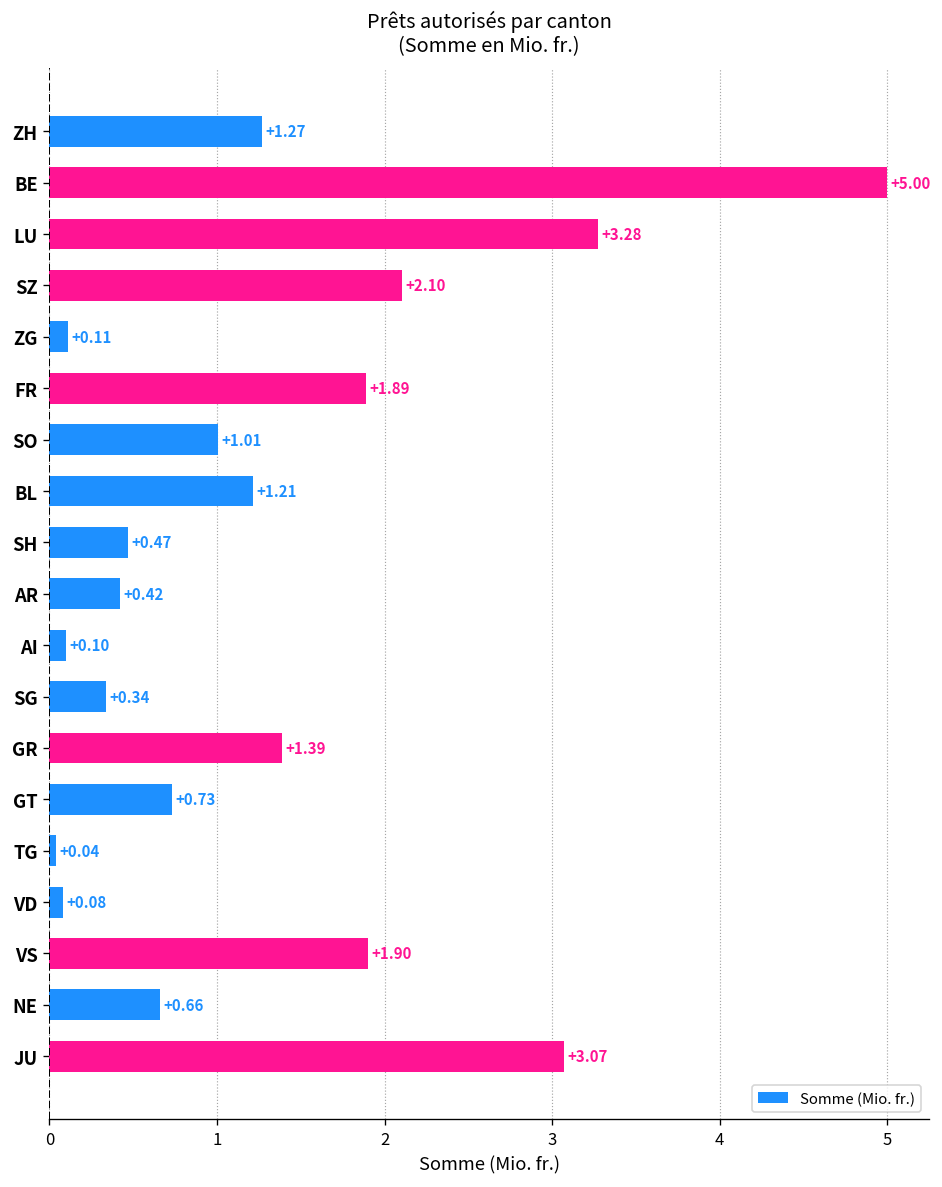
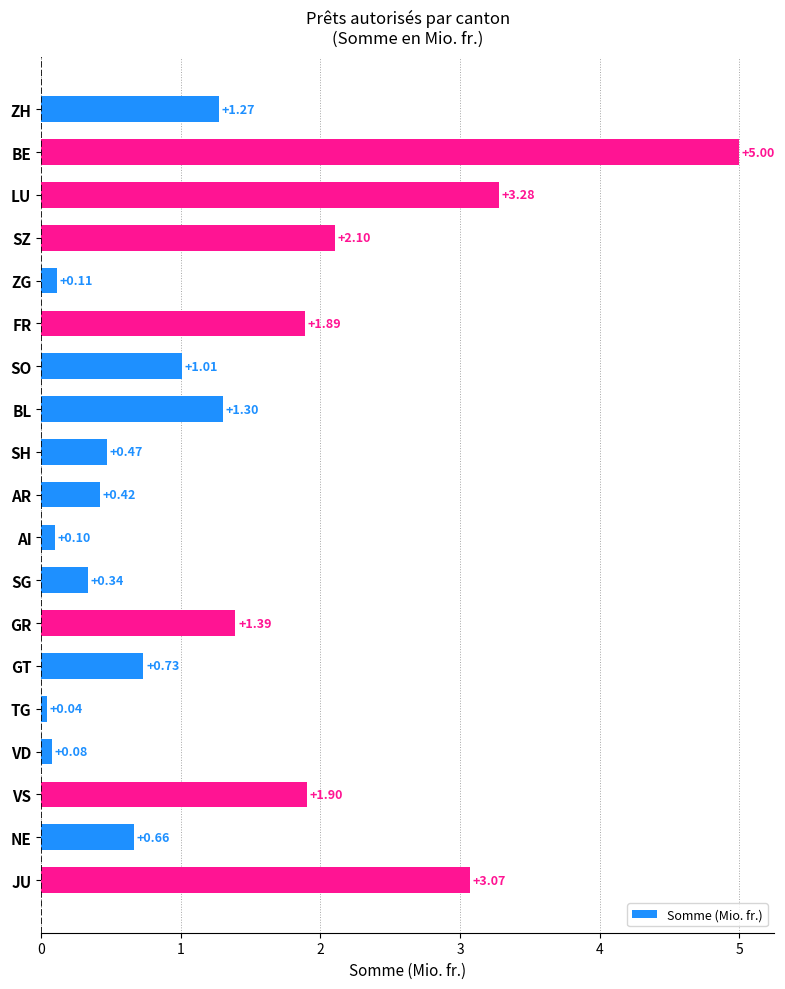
BL: +1.21 -> +1.30
